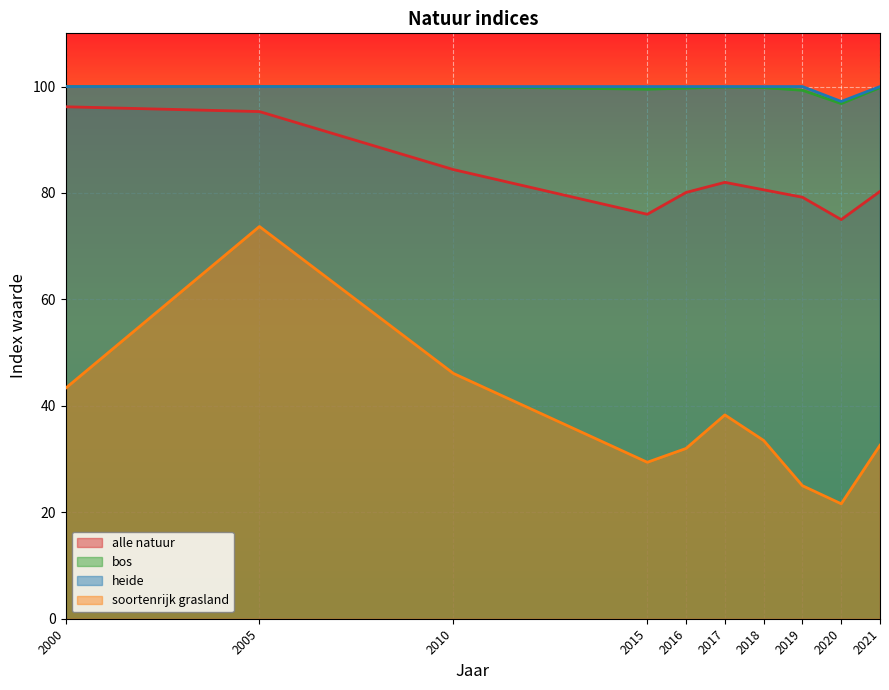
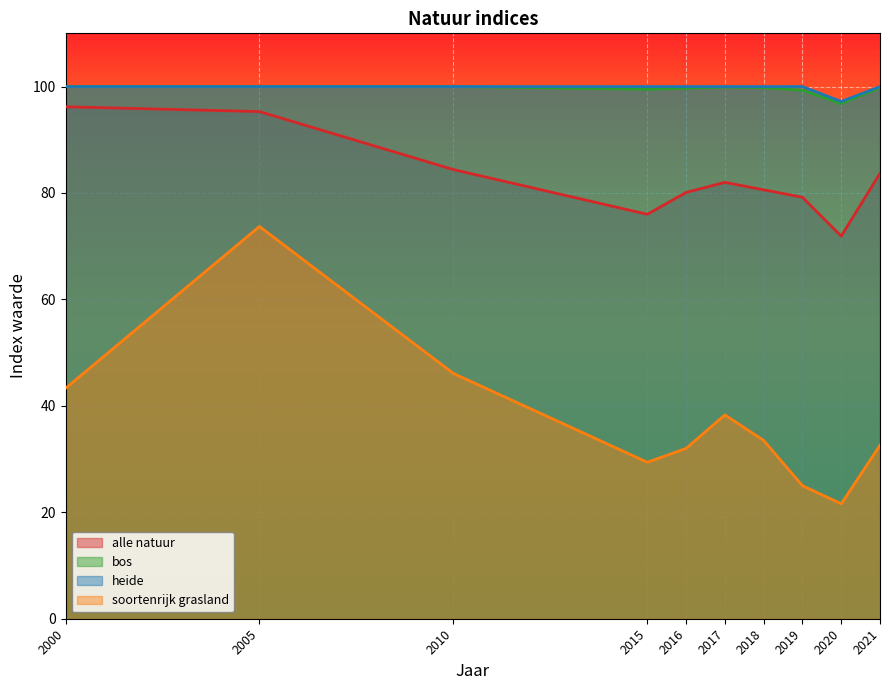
alle natuur, 2020: 75 -> 72
alle natuur, 2021: 80 -> 84
